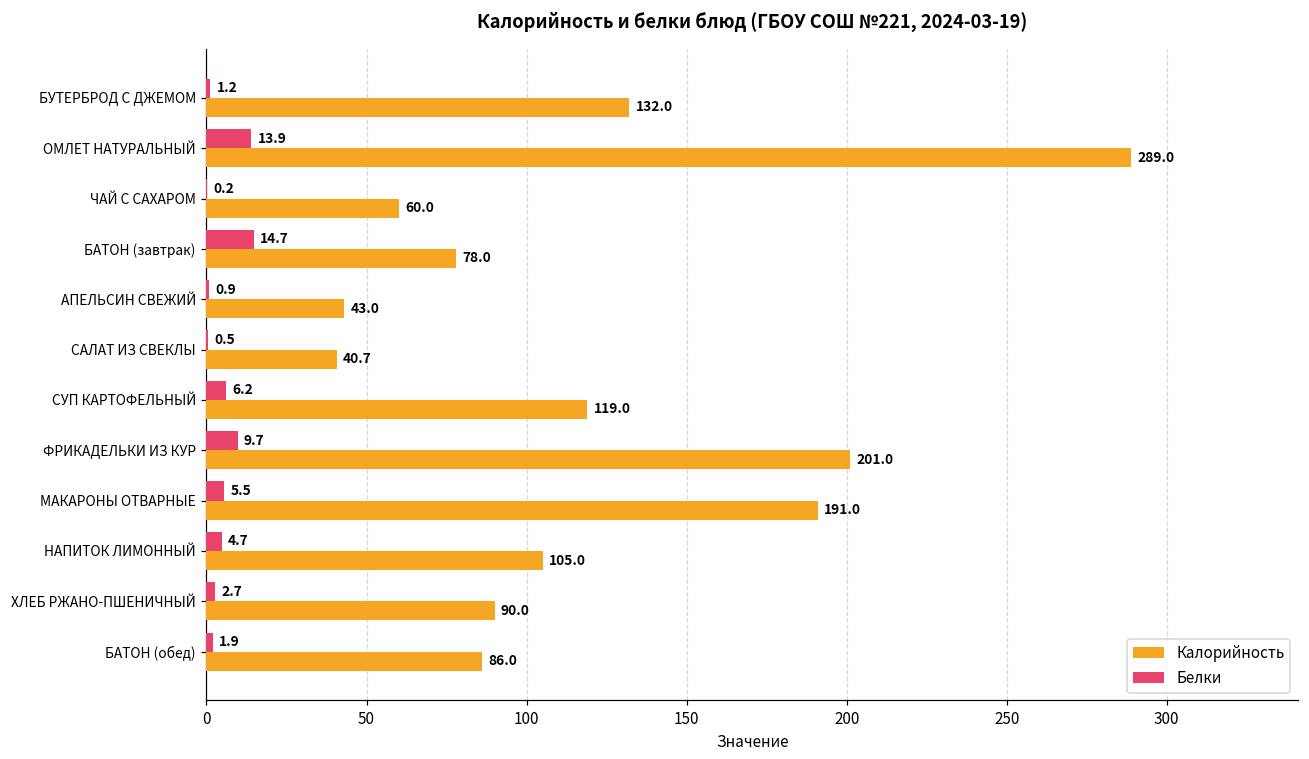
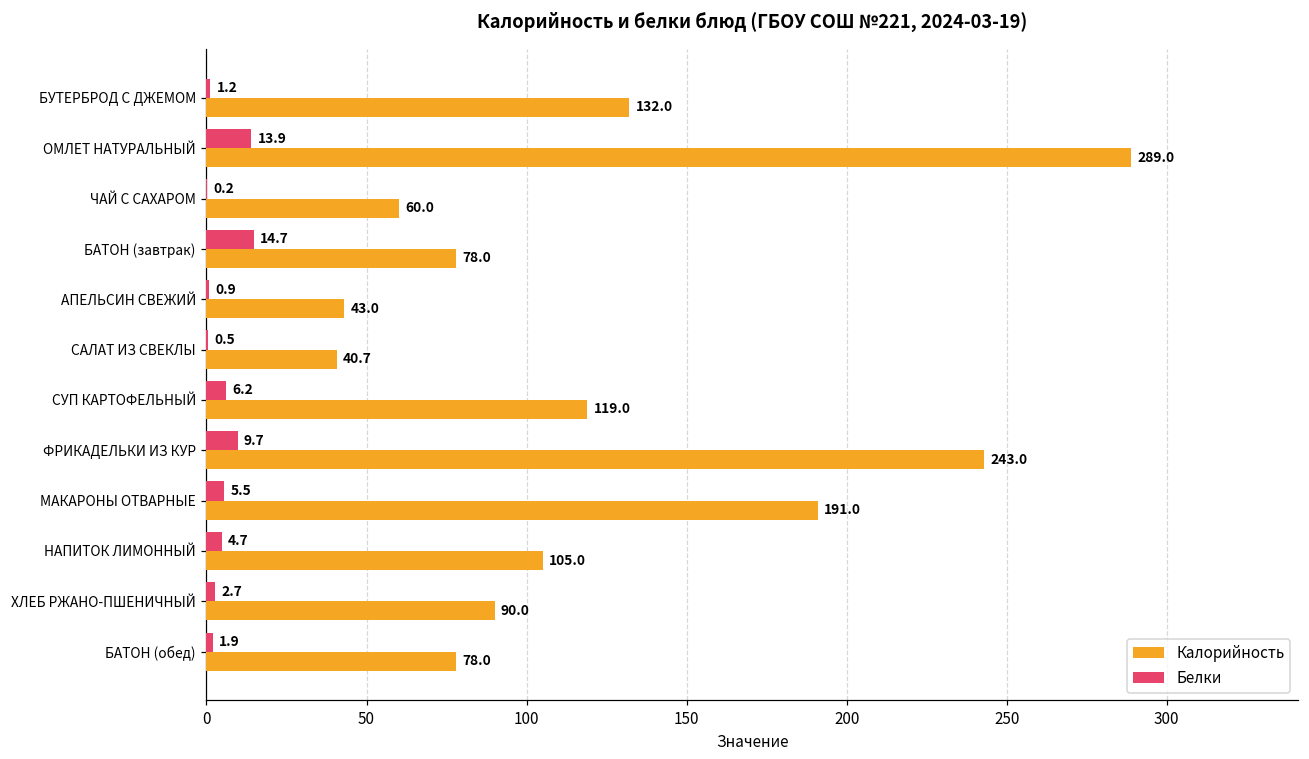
Калорийность, ФРИКАДЕЛЬКИ ИЗ КУР: 201.0 -> 243.0
Калорийность, БАТОН (обед): 86.0 -> 78.0
